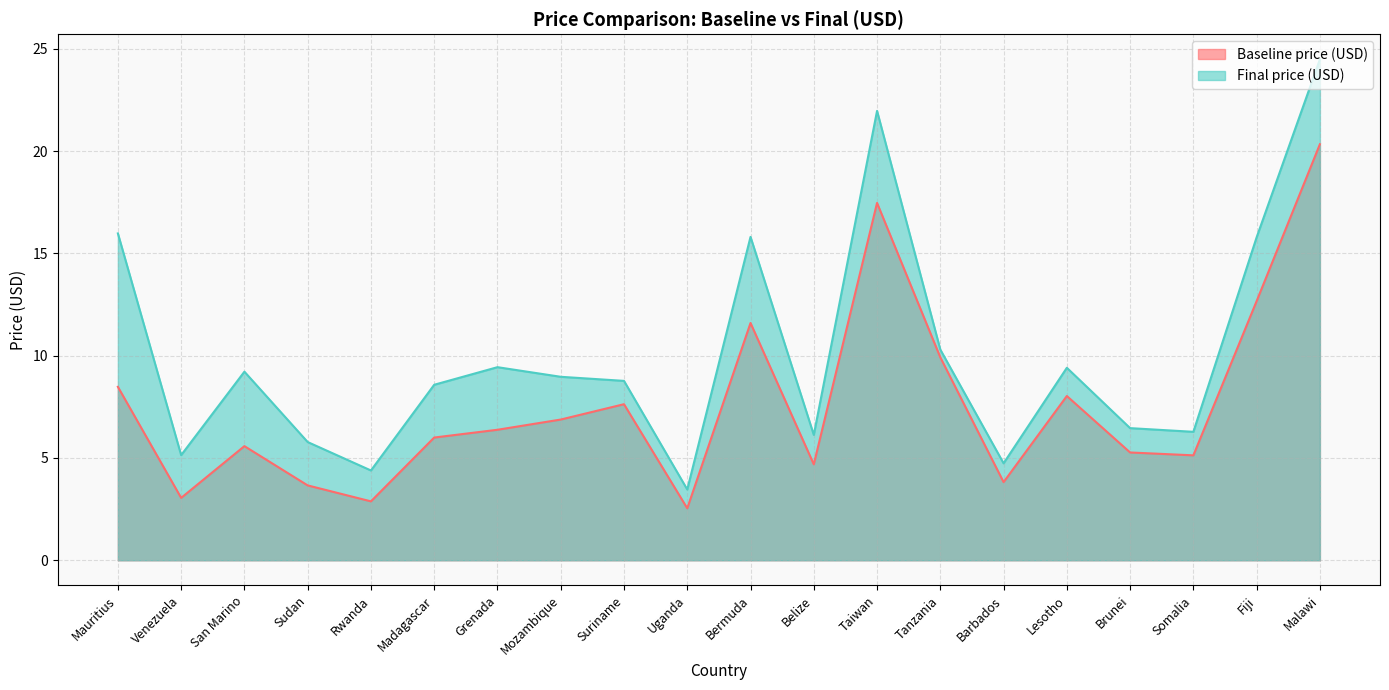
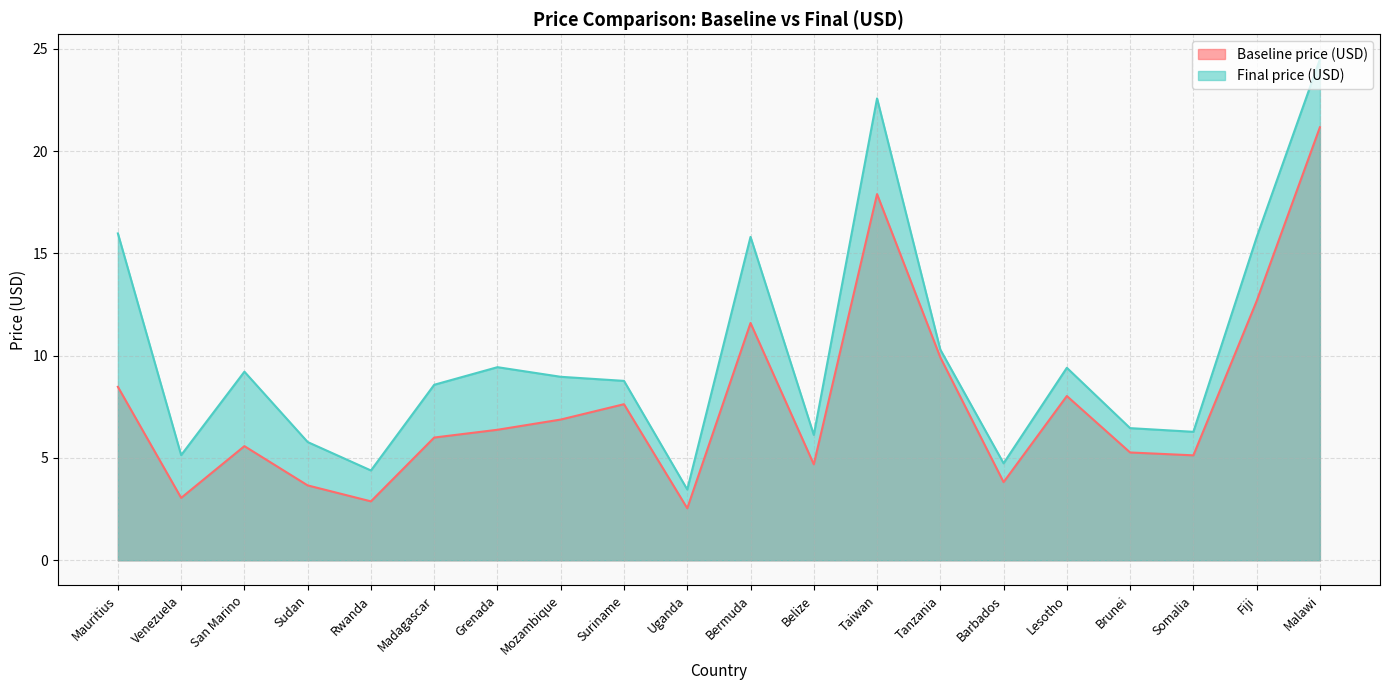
Baseline price (USD), Taiwan: 17.5 -> 17.9
Final price (USD), Taiwan: 22.0 -> 22.6
Baseline price (USD), Malawi: 20.3 -> 21.2
